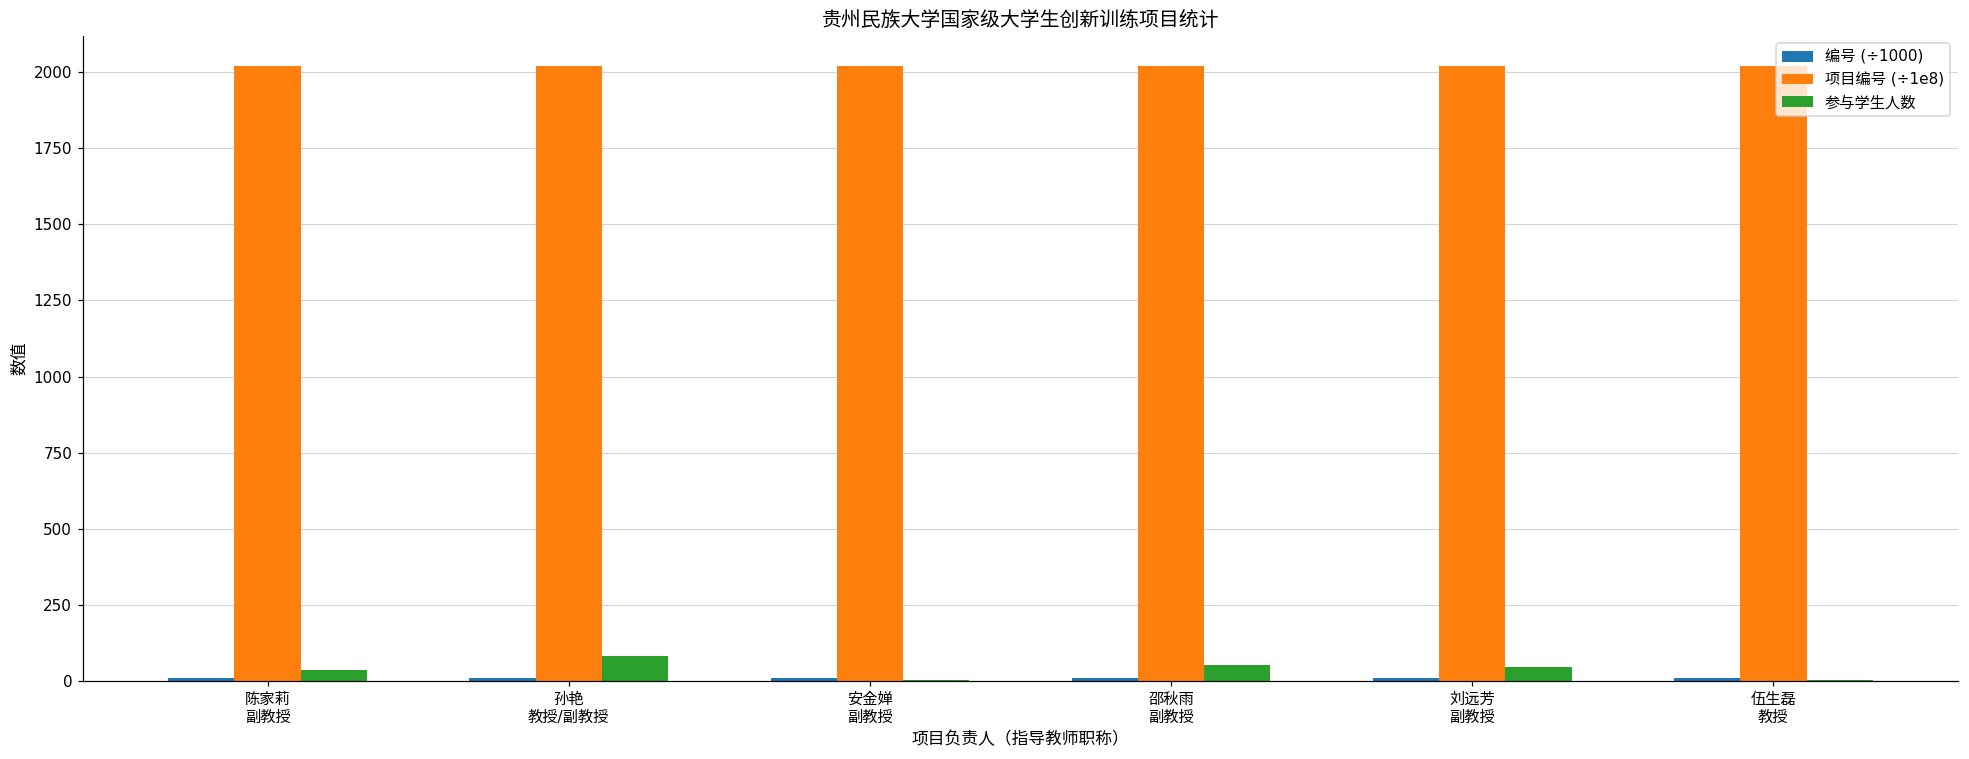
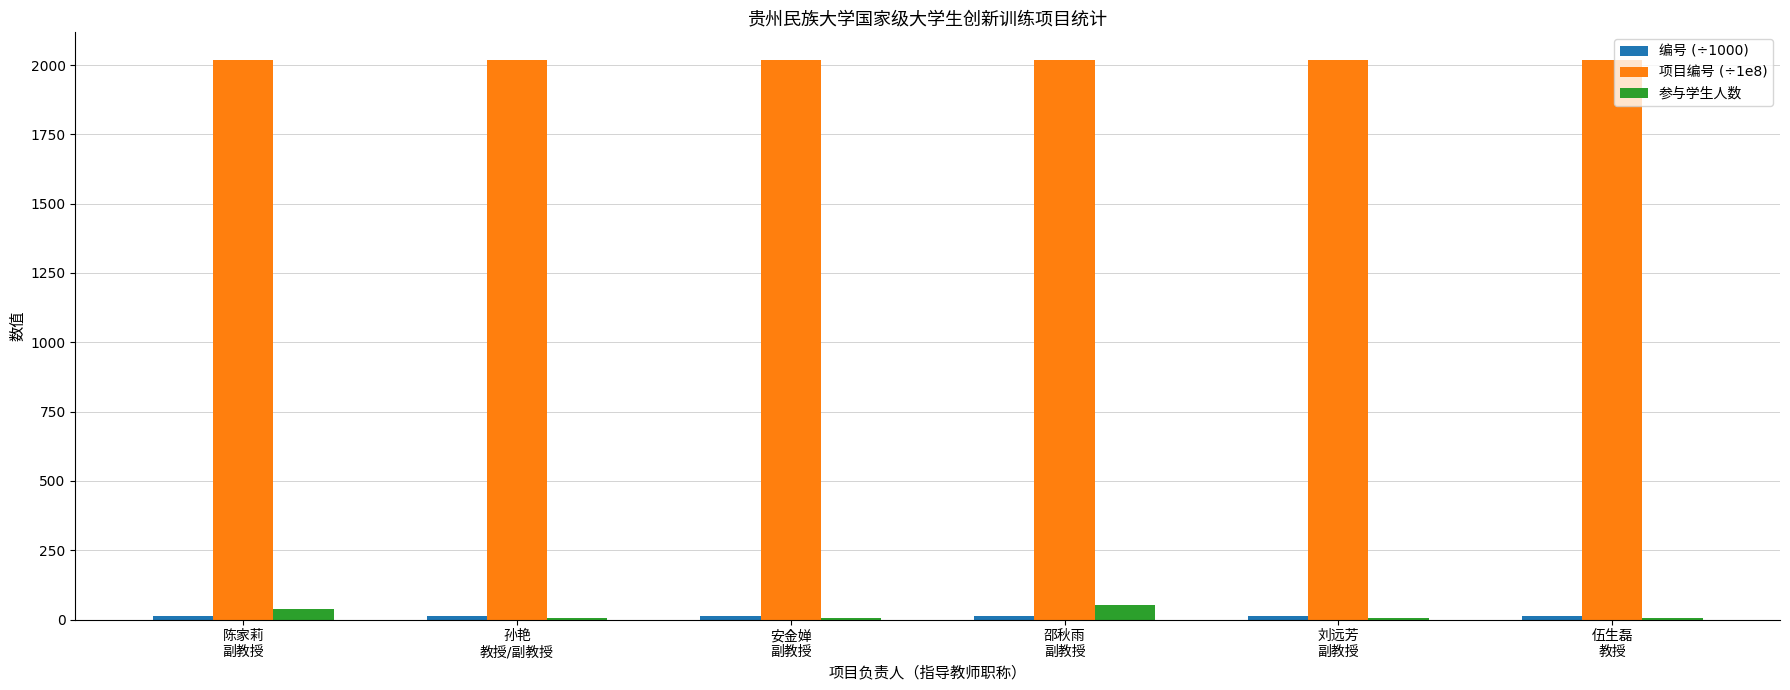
参与学生人数, 孙艳 教授/副教授: 80 -> 10
参与学生人数, 刘远芳 副教授: 50 -> 10
